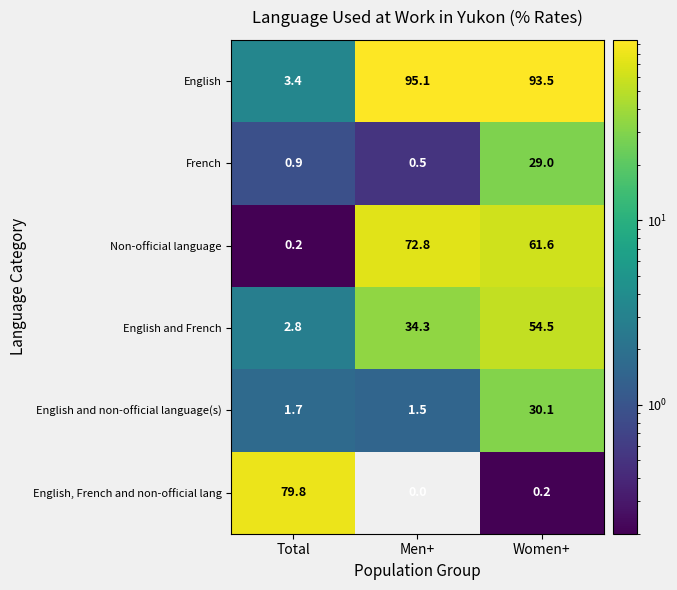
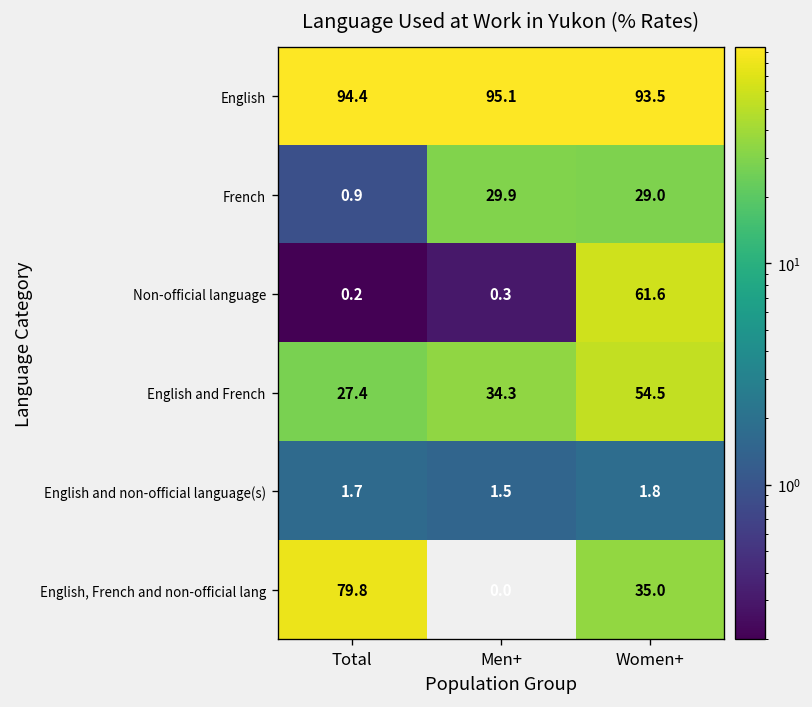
English, Total: 3.4 -> 94.4
French, Men+: 0.5 -> 29.9
Non-official language, Men+: 72.8 -> 0.3
English and French, Total: 2.8 -> 27.4
English and non-official language(s), Women+: 30.1 -> 1.8
English, French and non-official lang, Women+: 0.2 -> 35.0
